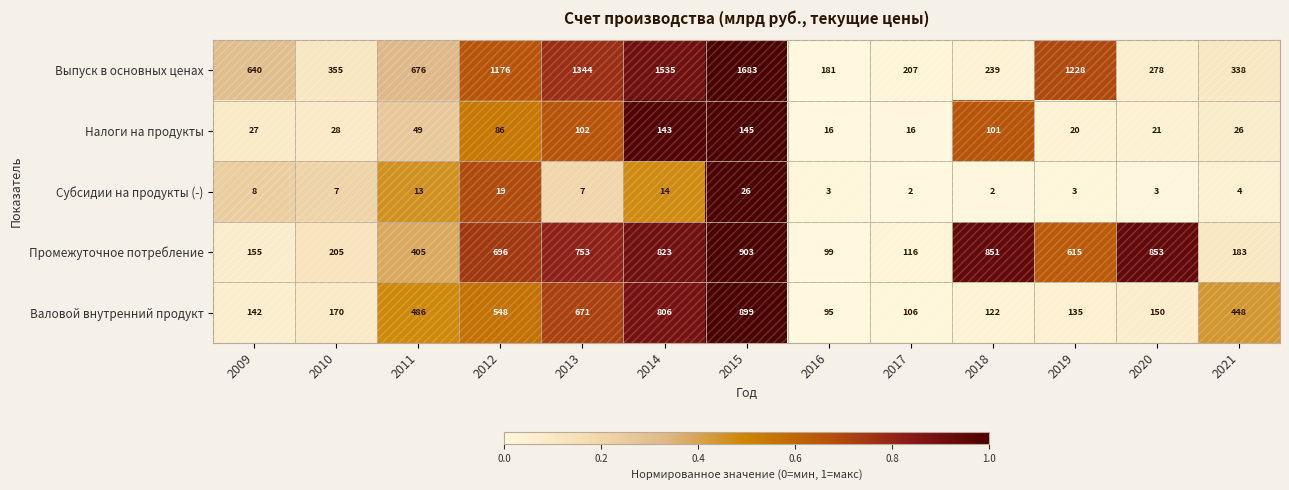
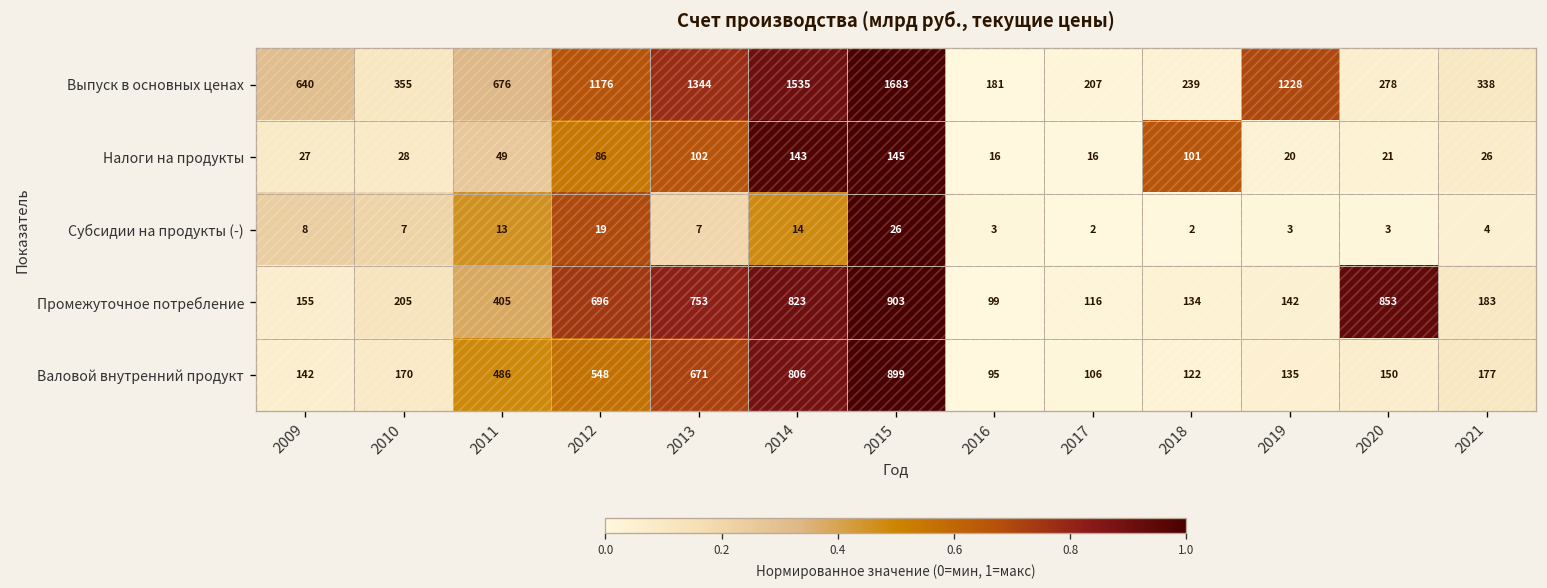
Промежуточное потребление, 2018: 851 -> 134
Промежуточное потребление, 2019: 615 -> 142
Валовой внутренний продукт, 2021: 448 -> 177
